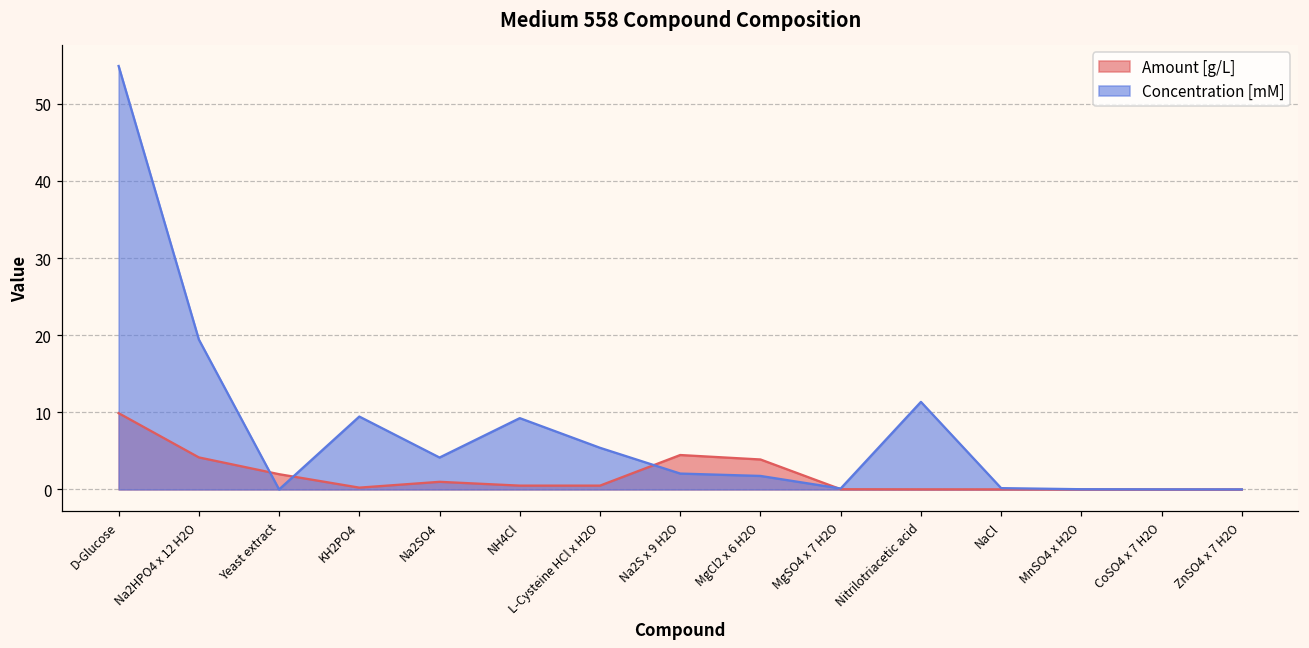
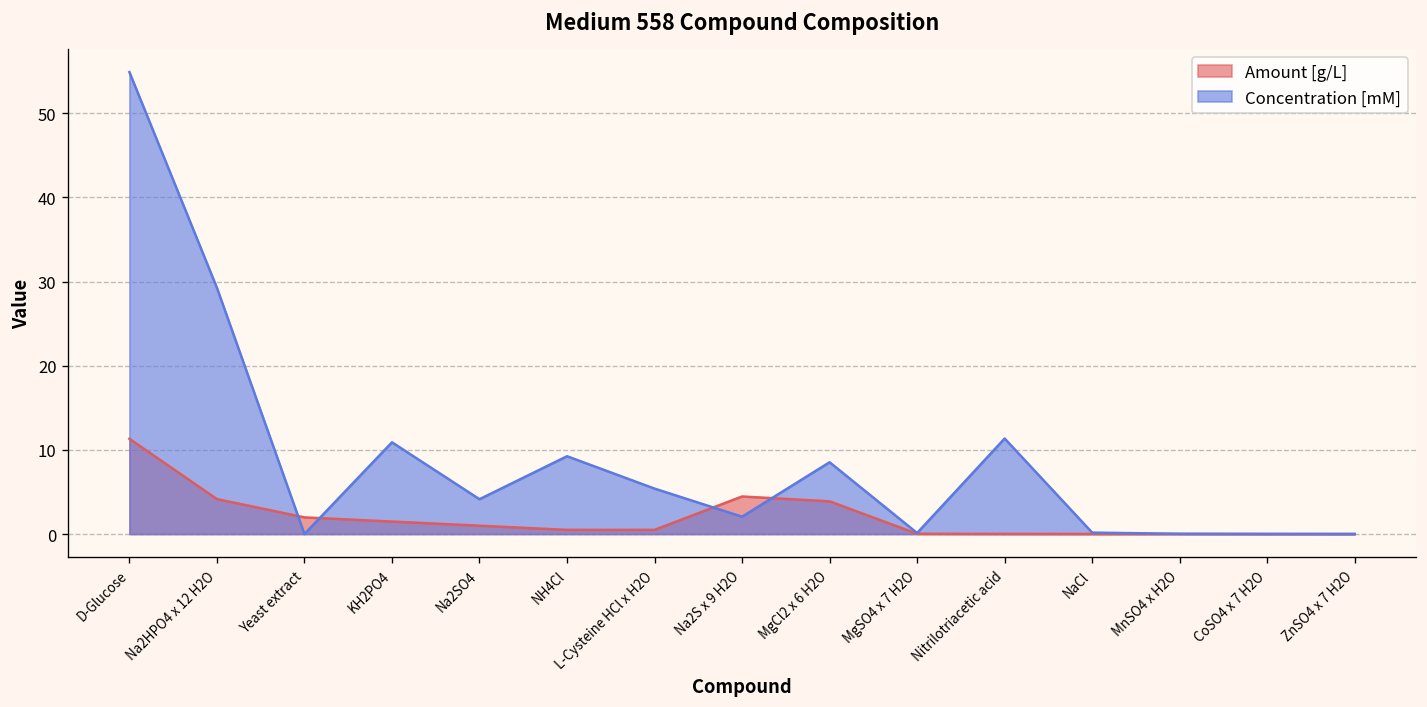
Amount [g/L], D-Glucose: 10 -> 11
Concentration [mM], Na2HPO4 x 12 H2O: 19 -> 29
Amount [g/L], KH2PO4: 0 -> 1
Concentration [mM], KH2PO4: 9 -> 11
Concentration [mM], MgCl2 x 6 H2O: 2 -> 9
